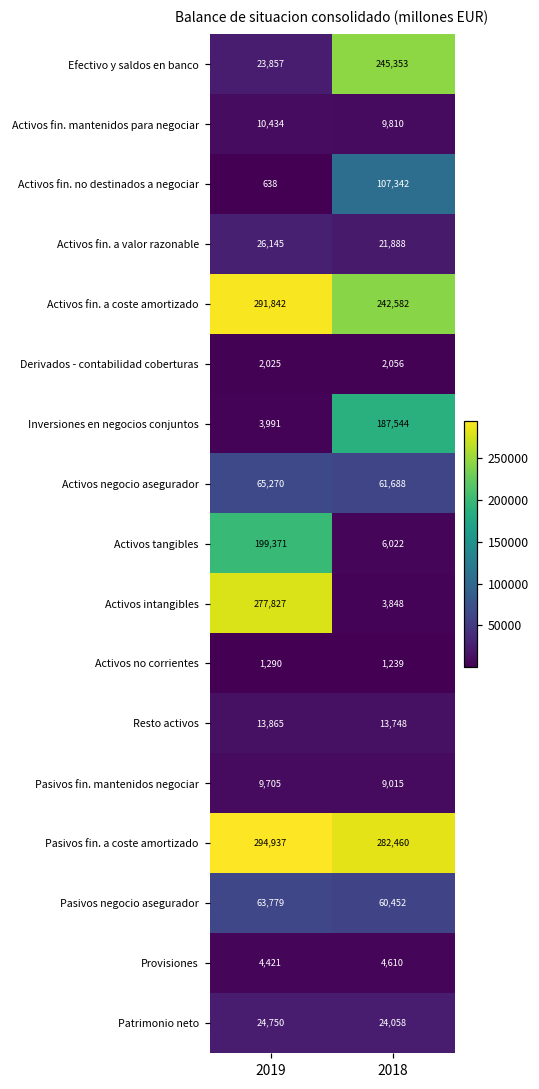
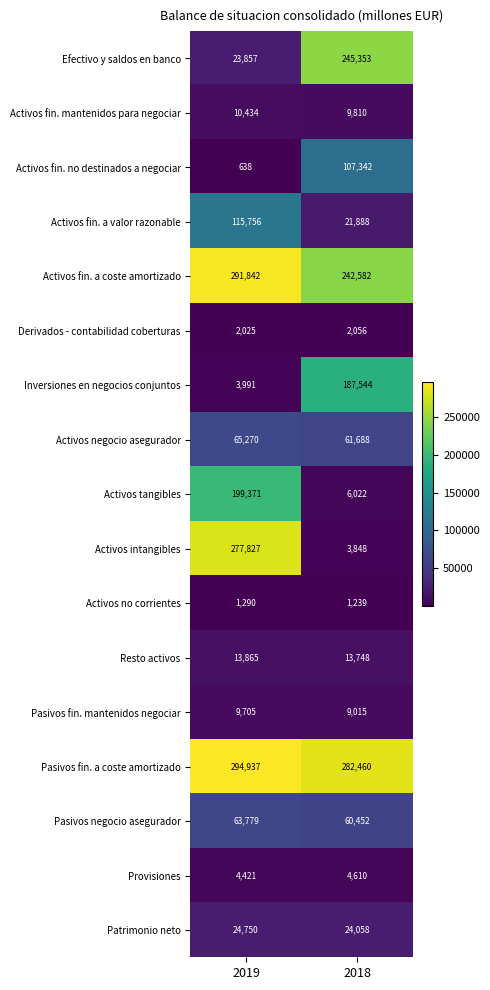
Activos fin. a valor razonable, 2019: 26,145 -> 115,756
